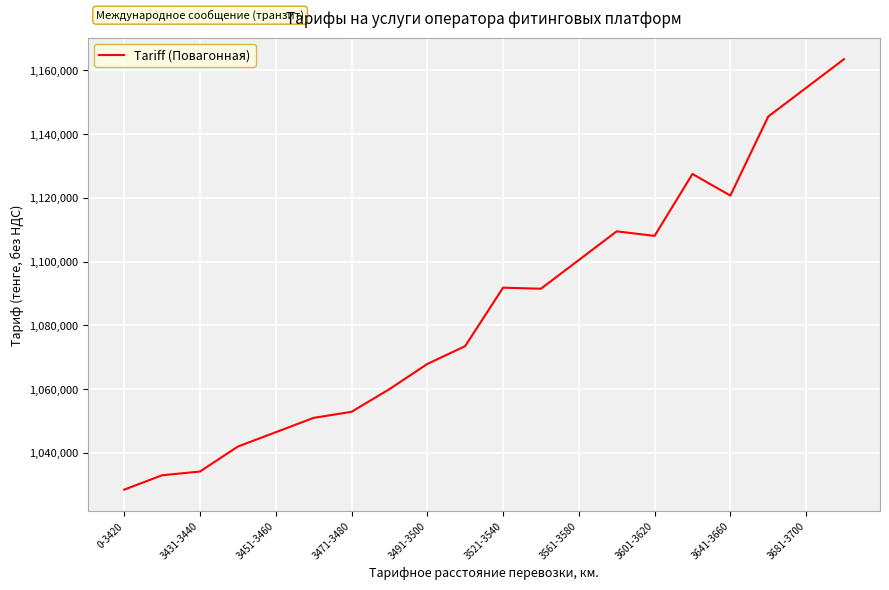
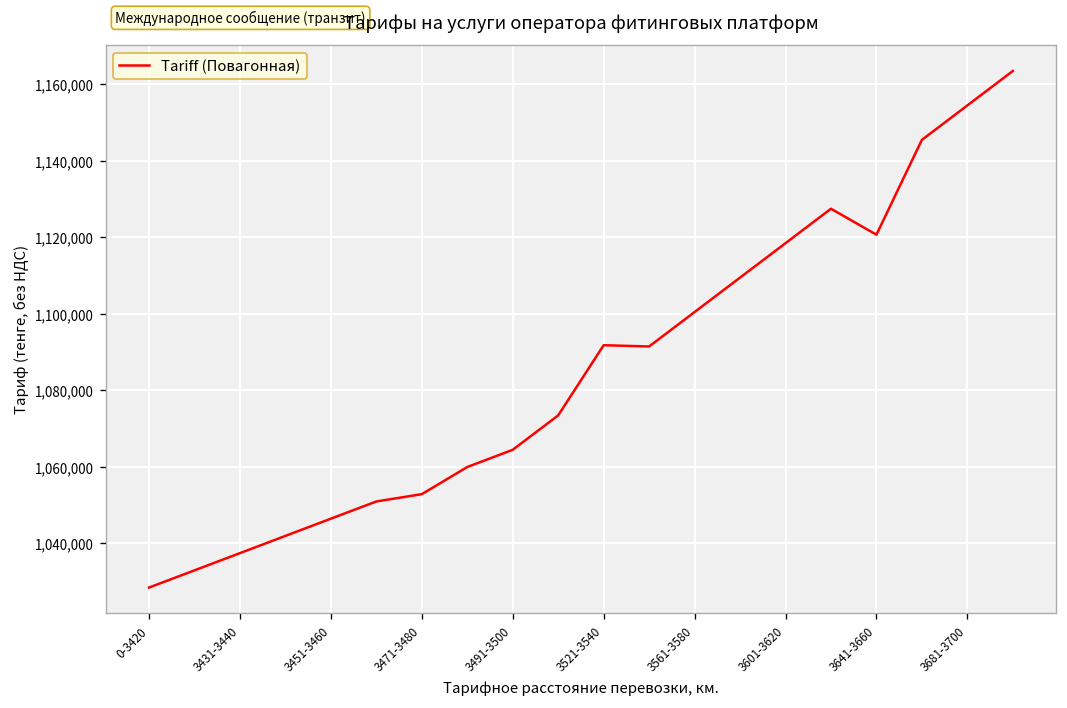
3431-3440: 1,034,000 -> 1,037,000
3491-3500: 1,068,000 -> 1,064,000
3601-3620: 1,108,000 -> 1,118,000
